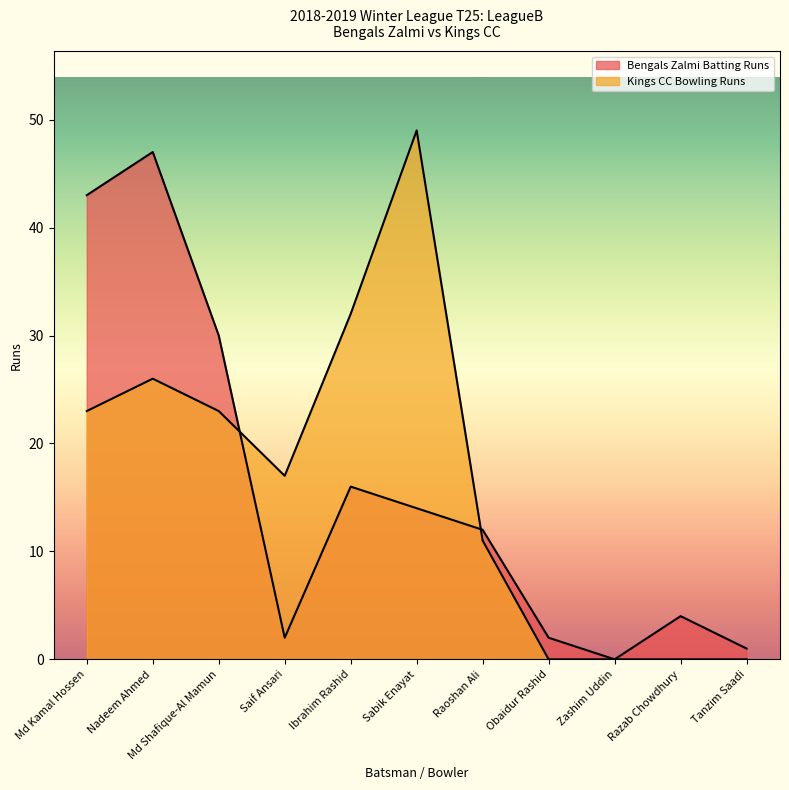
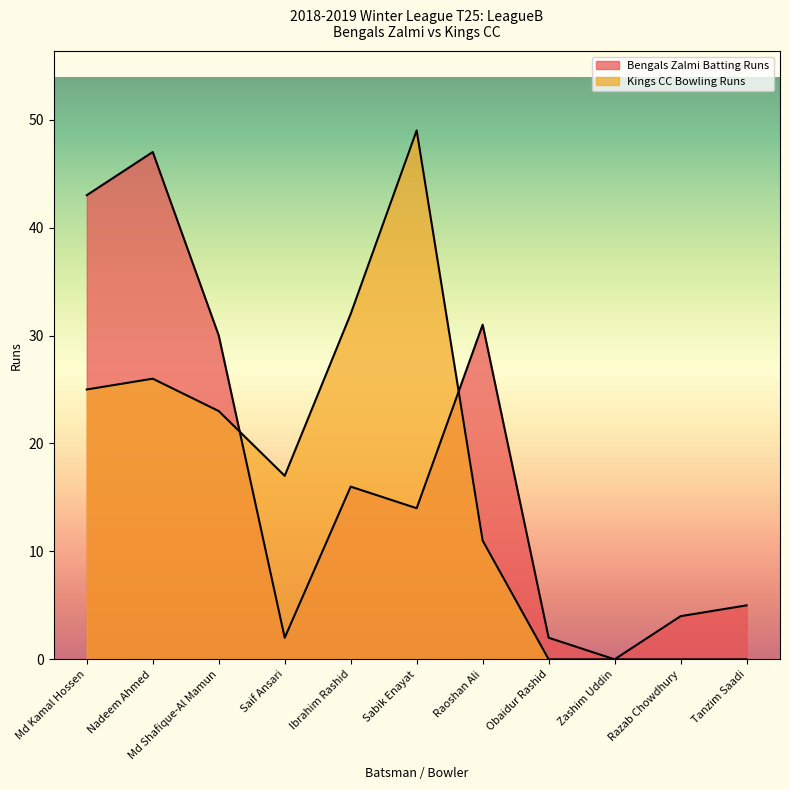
Kings CC Bowling Runs, Md Kamal Hossen: 23 -> 25
Bengals Zalmi Batting Runs, Raoshan Ali: 12 -> 31
Bengals Zalmi Batting Runs, Tanzim Saadi: 1 -> 5
